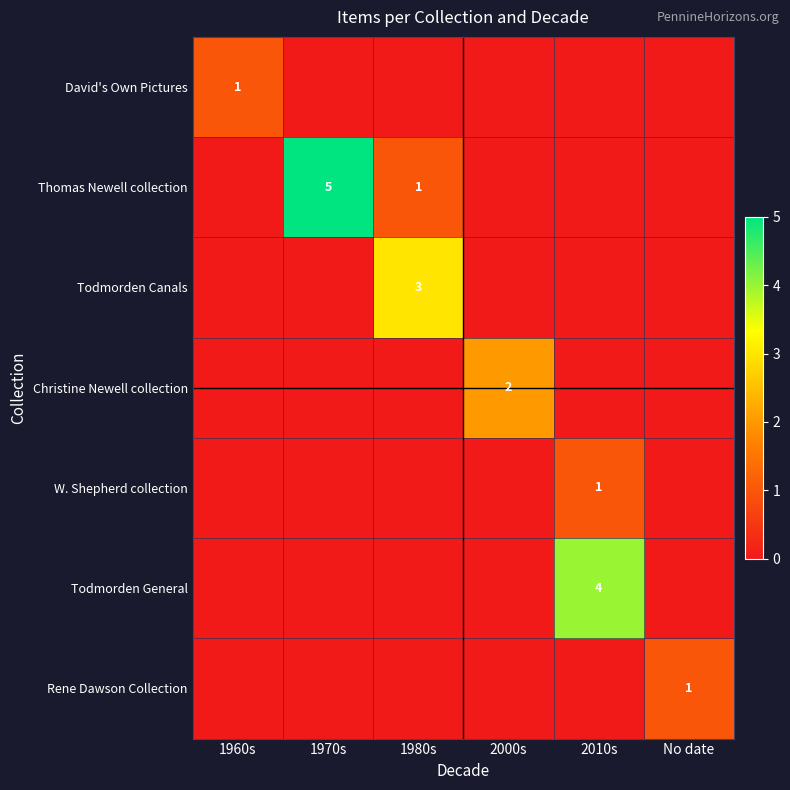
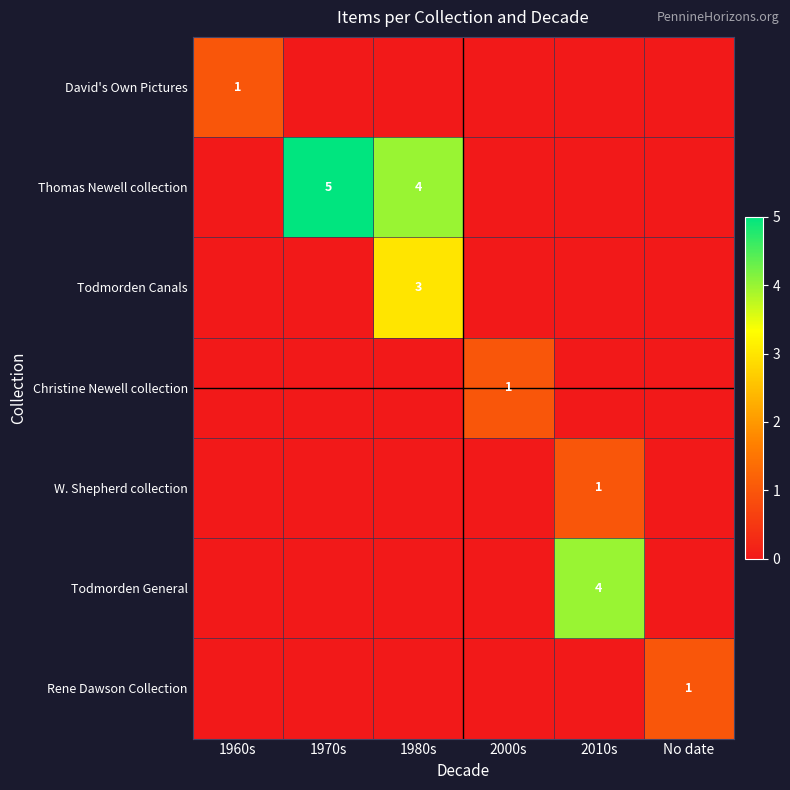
Thomas Newell collection, 1980s: 1 -> 4
Christine Newell collection, 2000s: 2 -> 1
